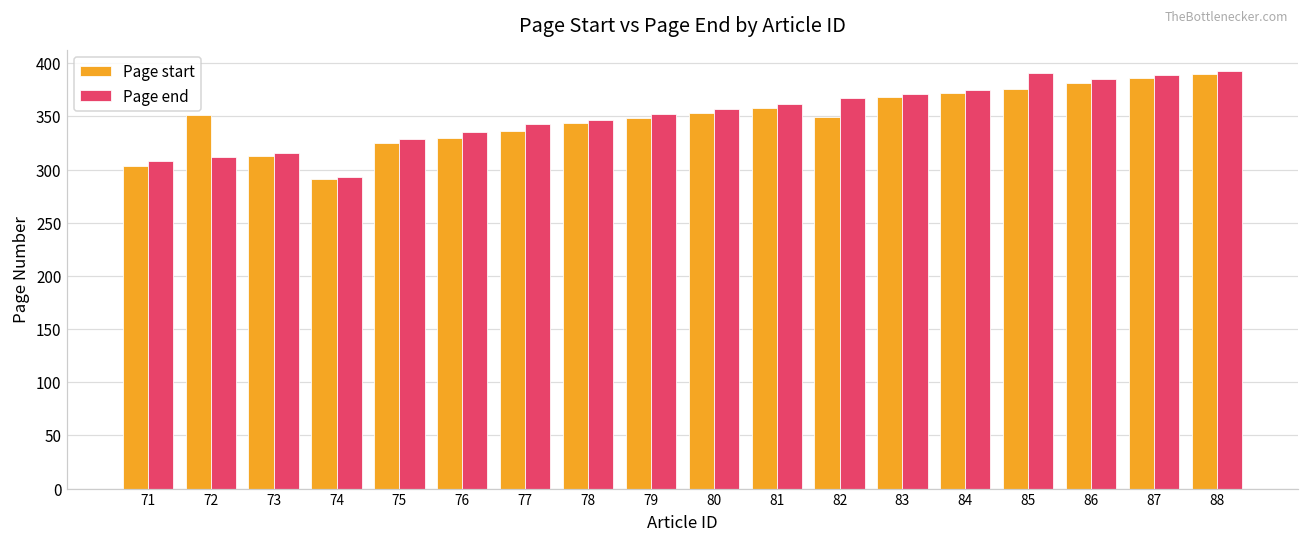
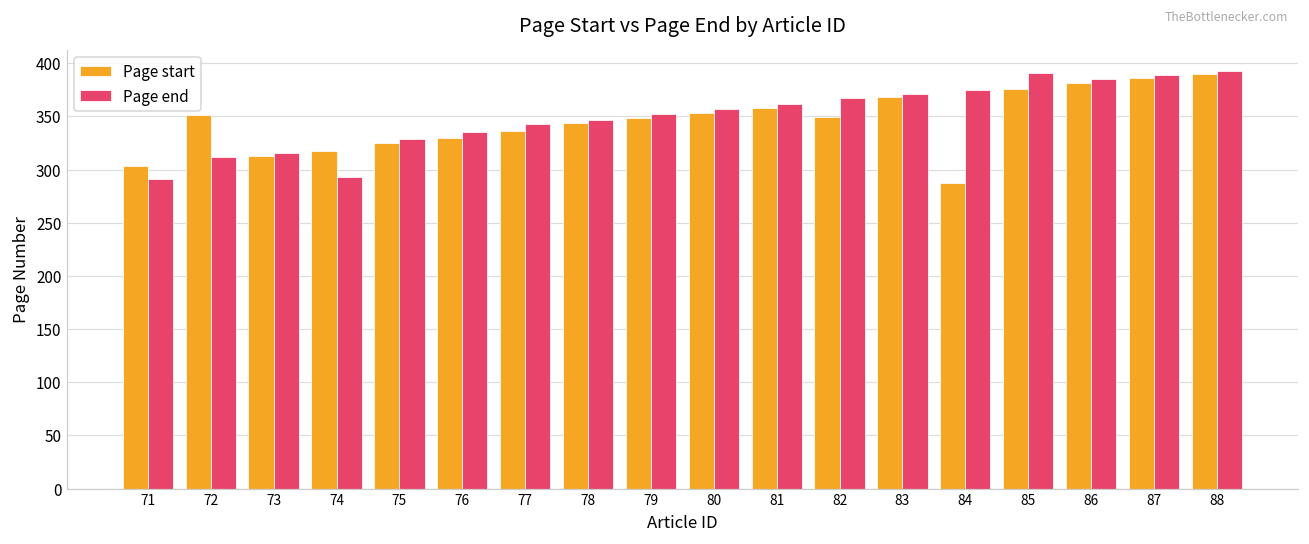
Page end, 71: 310 -> 290
Page start, 74: 290 -> 320
Page start, 84: 370 -> 290
